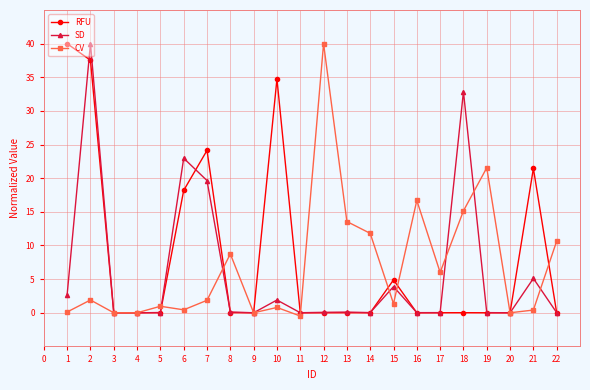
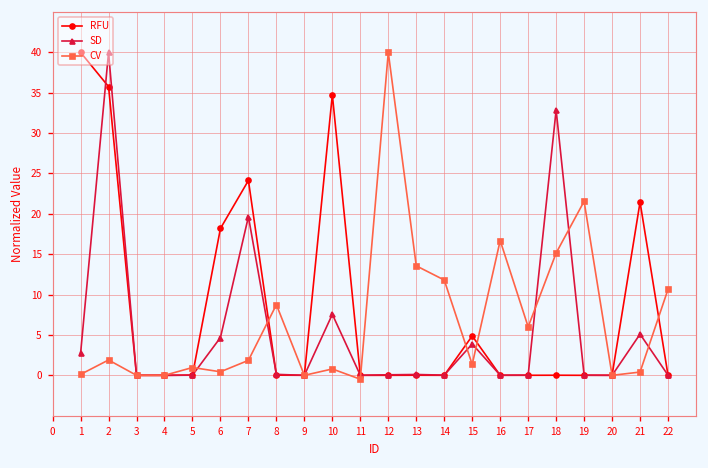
RFU, 2: 38 -> 36
SD, 6: 23 -> 5
SD, 10: 2 -> 8
